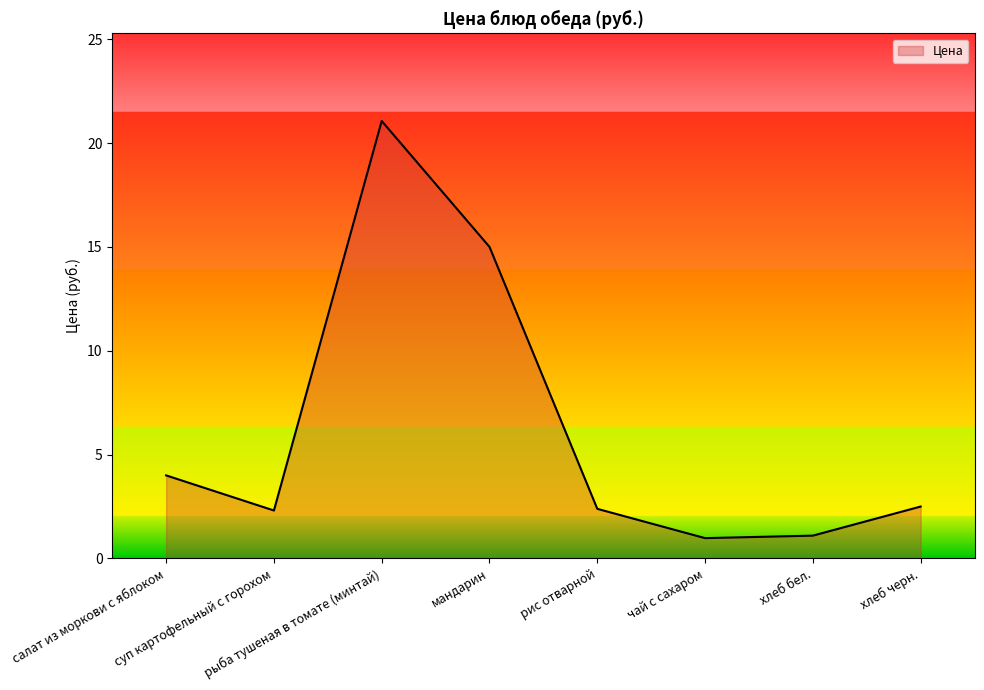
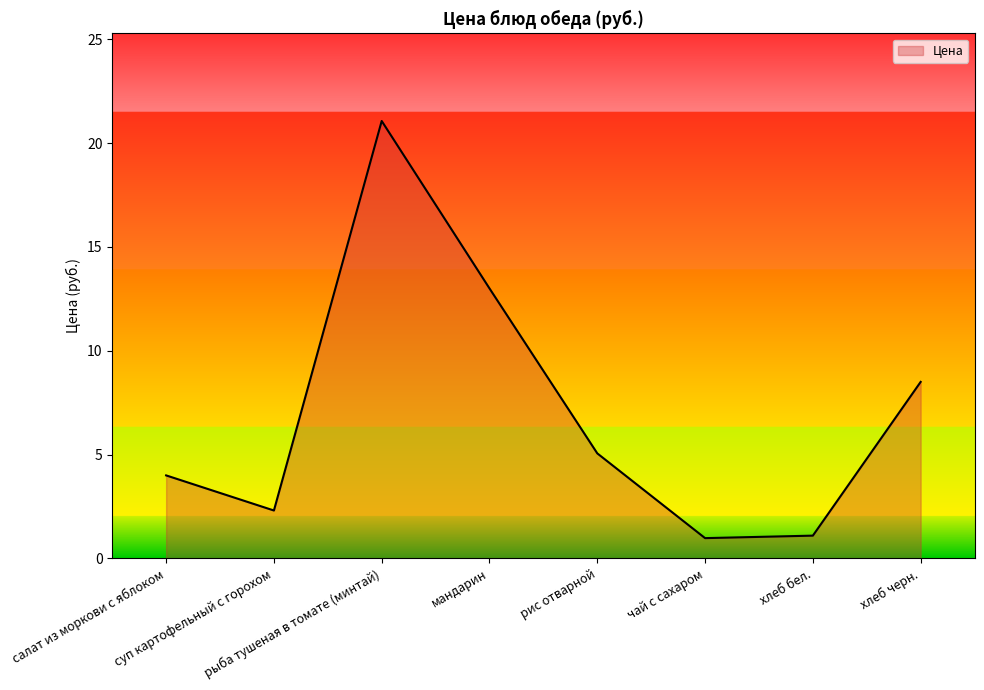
мандарин: 15 -> 13
рис отварной: 2.4 -> 5.1
хлеб черн.: 2.5 -> 8.5
